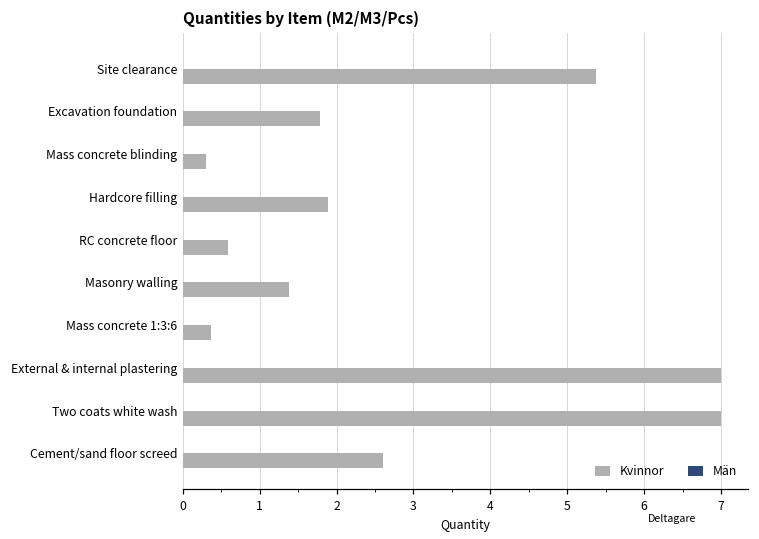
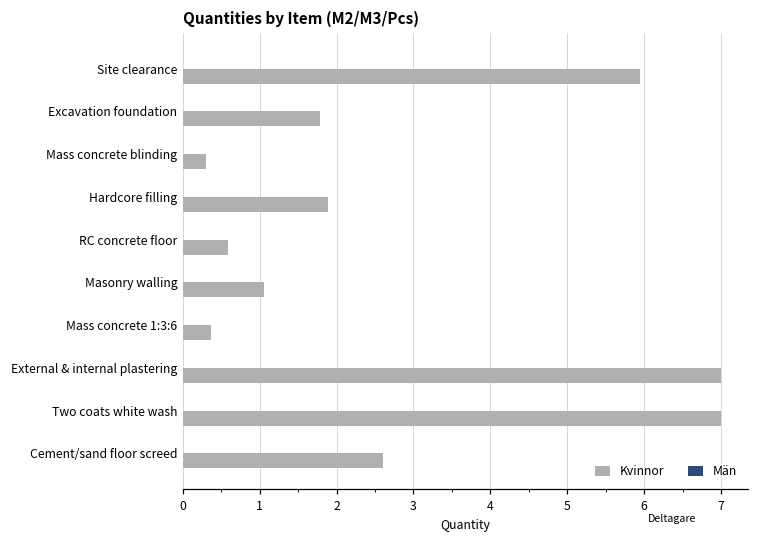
Kvinnor, Site clearance: 5.4 -> 5.9
Kvinnor, Masonry walling: 1.4 -> 1.1
